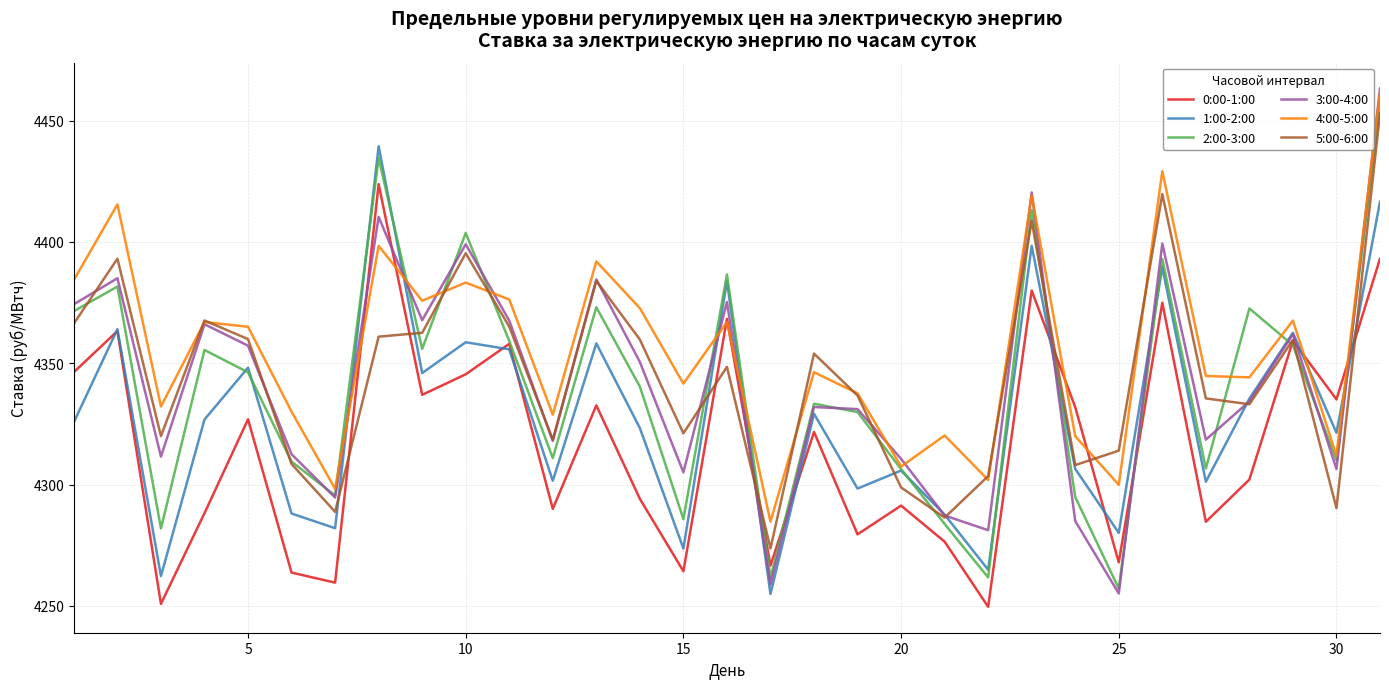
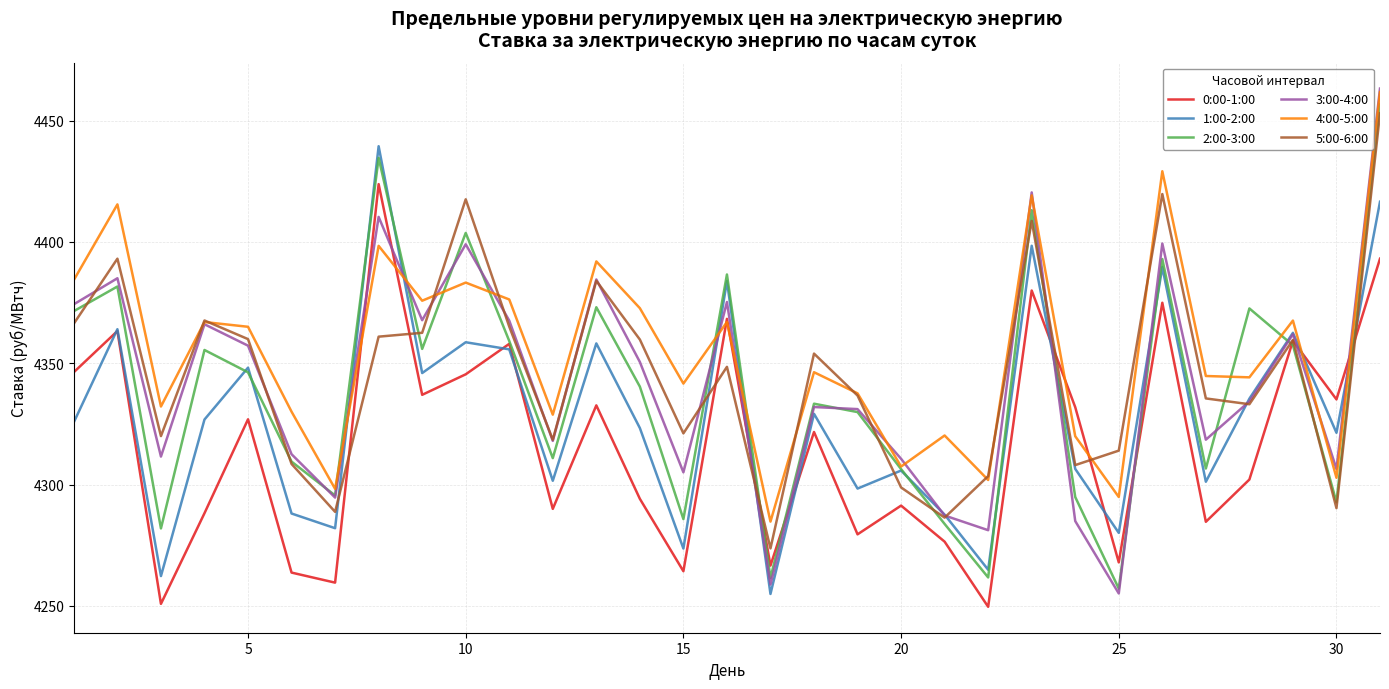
5:00-6:00, 10: 4395 -> 4418
4:00-5:00, 25: 4300 -> 4295
2:00-3:00, 30: 4310 -> 4293
4:00-5:00, 30: 4312 -> 4303
